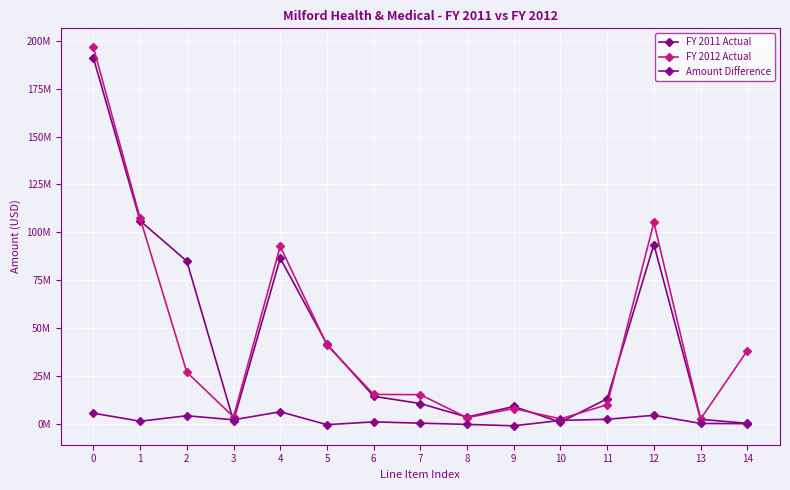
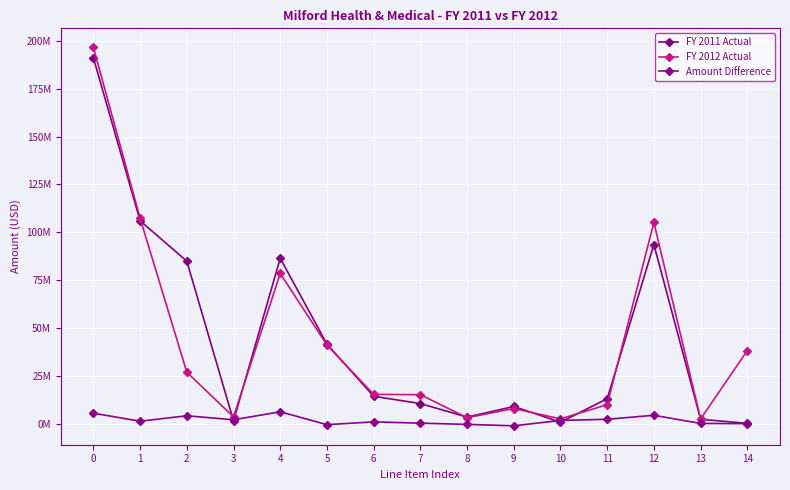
FY 2012 Actual, 4: 93000000 -> 79000000
